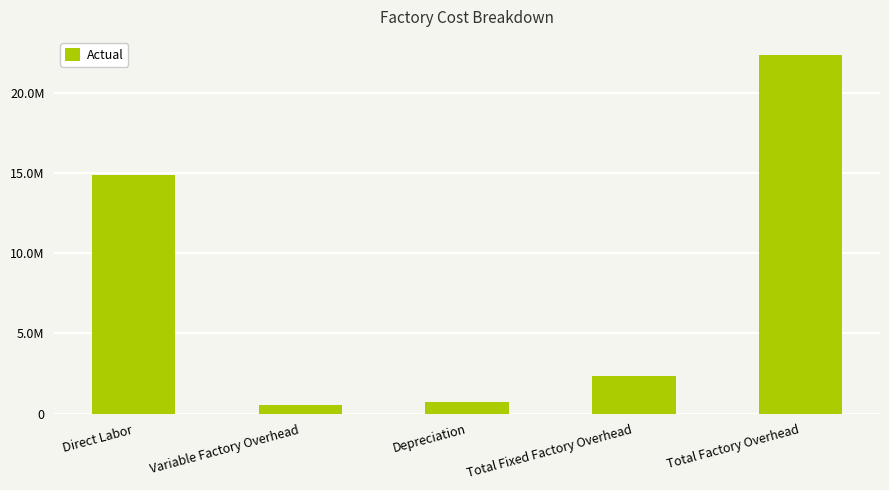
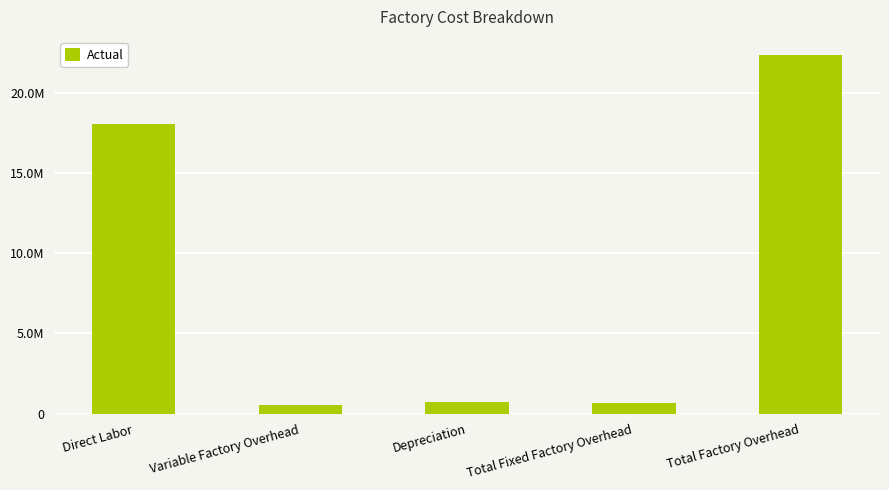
Direct Labor: 14900000 -> 18100000
Total Fixed Factory Overhead: 2300000 -> 700000
